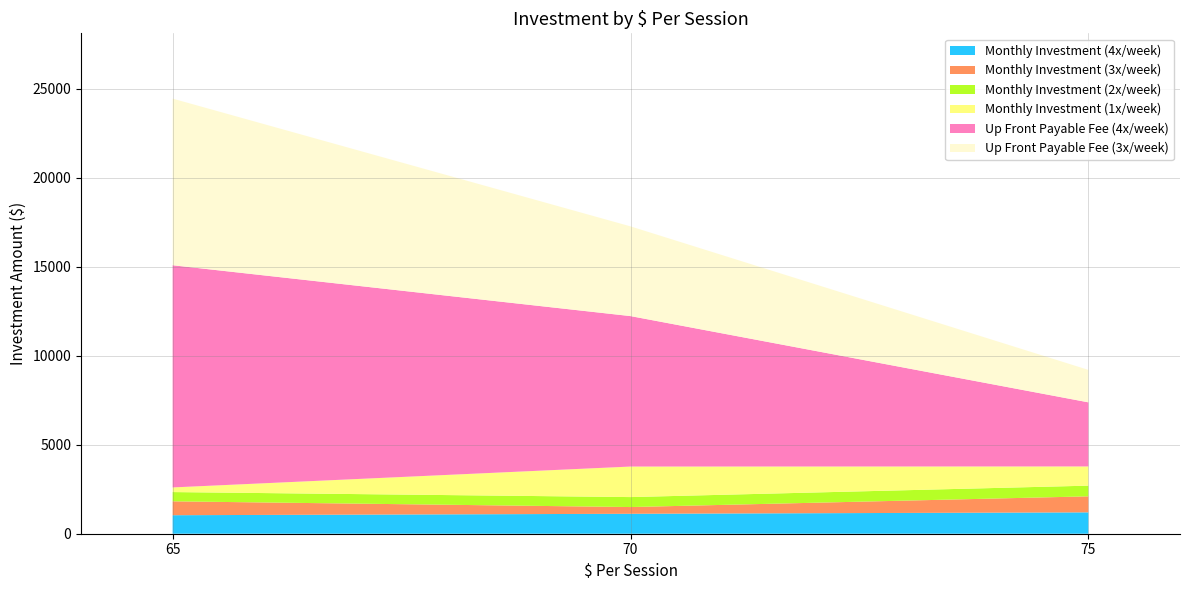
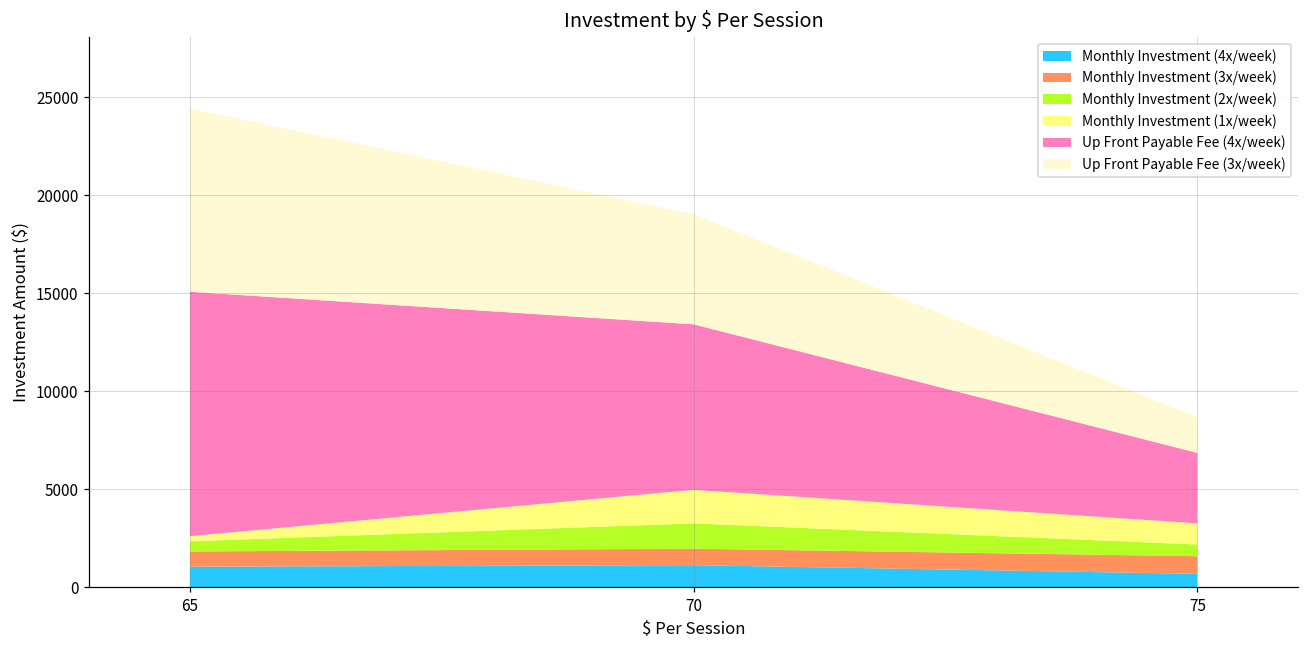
Monthly Investment (3x/week), 70: 400 -> 800
Monthly Investment (2x/week), 70: 600 -> 1300
Up Front Payable Fee (3x/week), 70: 5000 -> 5600
Monthly Investment (4x/week), 75: 1200 -> 700
